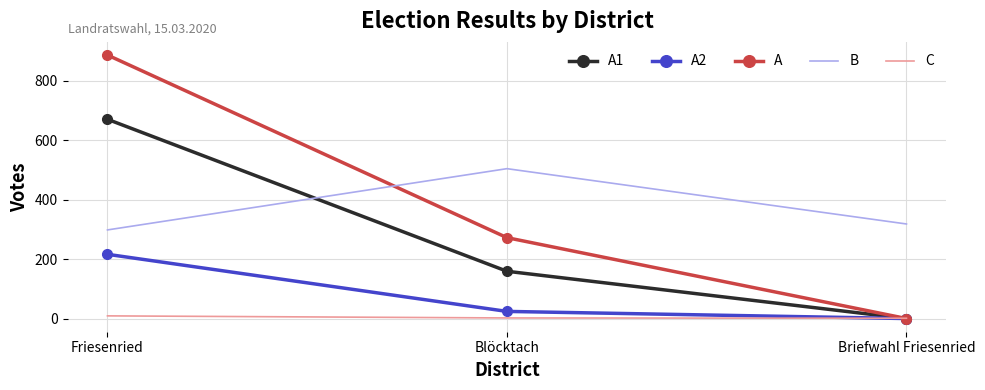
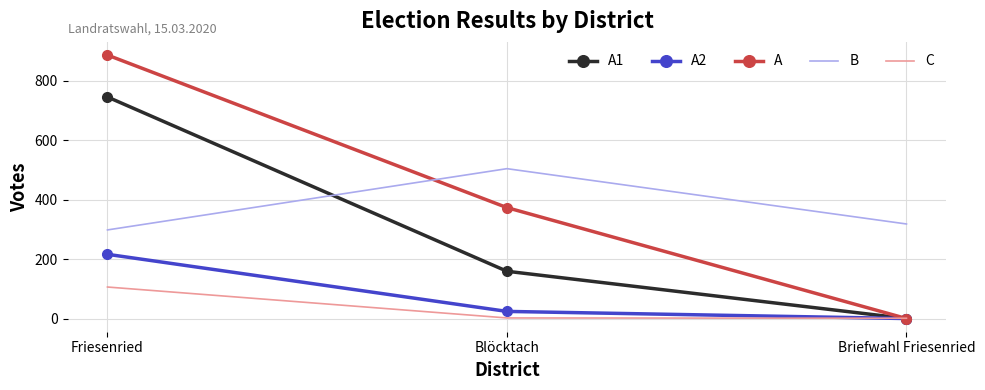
A1, Friesenried: 670 -> 750
C, Friesenried: 10 -> 110
A, Blöcktach: 270 -> 370
